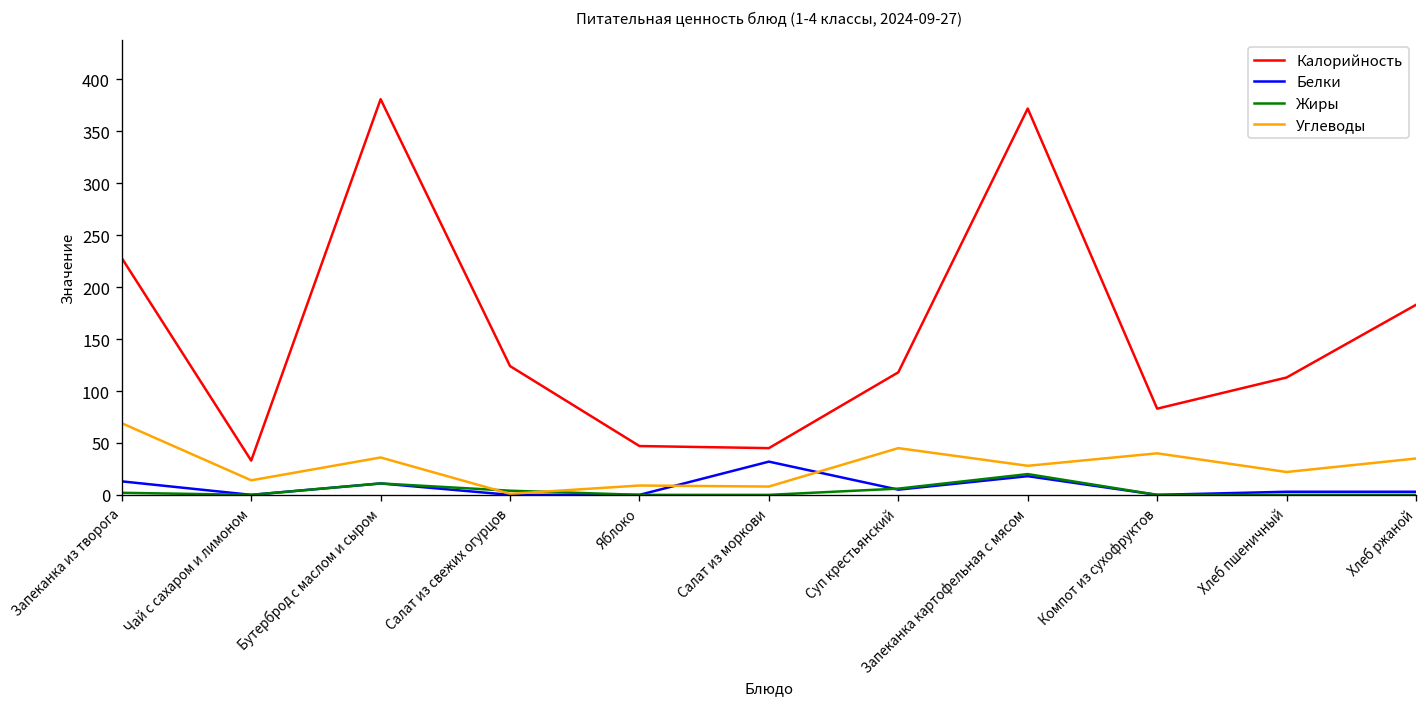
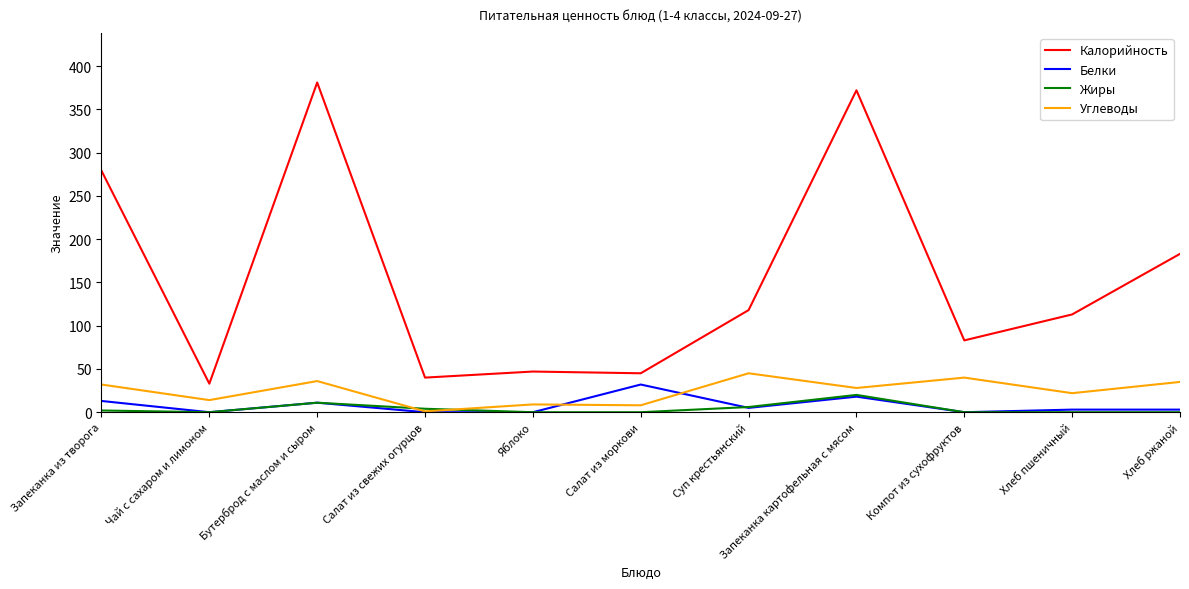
Калорийность, Запеканка из творога: 230 -> 280
Углеводы, Запеканка из творога: 70 -> 30
Калорийность, Салат из свежих огурцов: 120 -> 40
